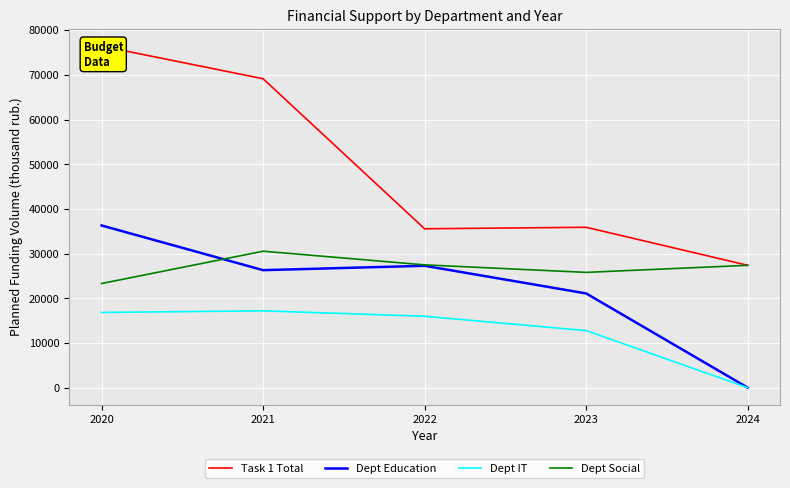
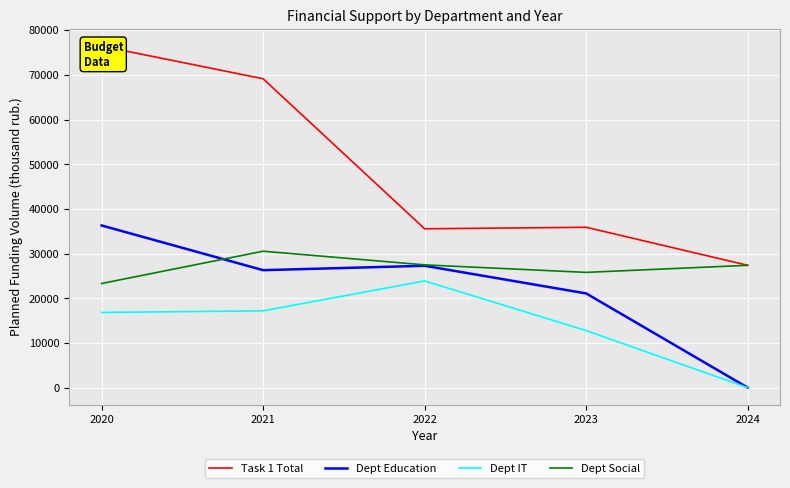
Dept IT, 2022: 16000 -> 24000
